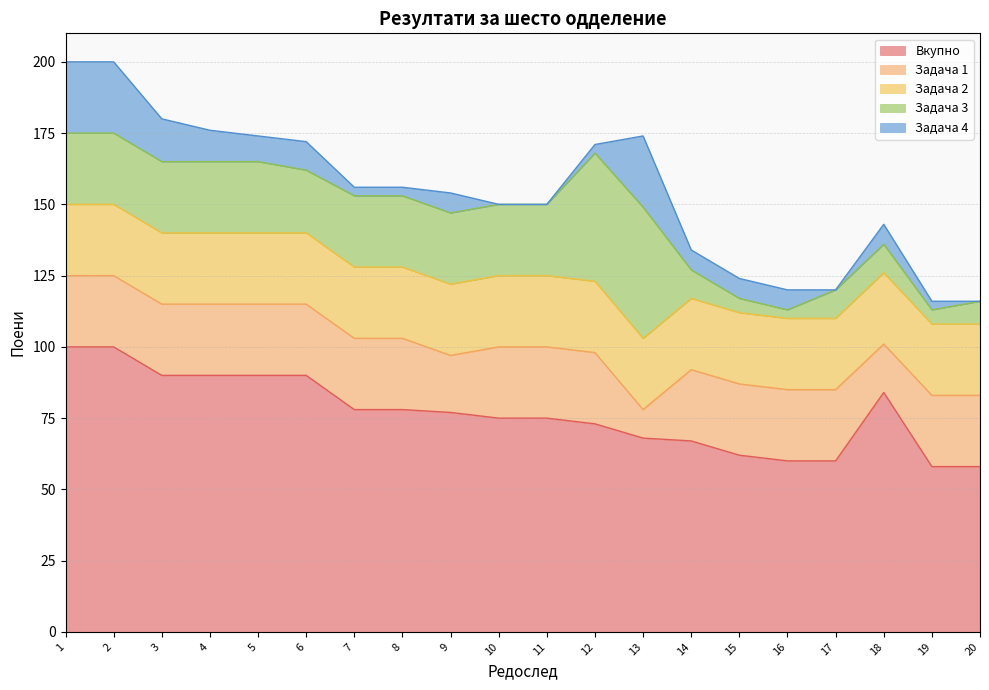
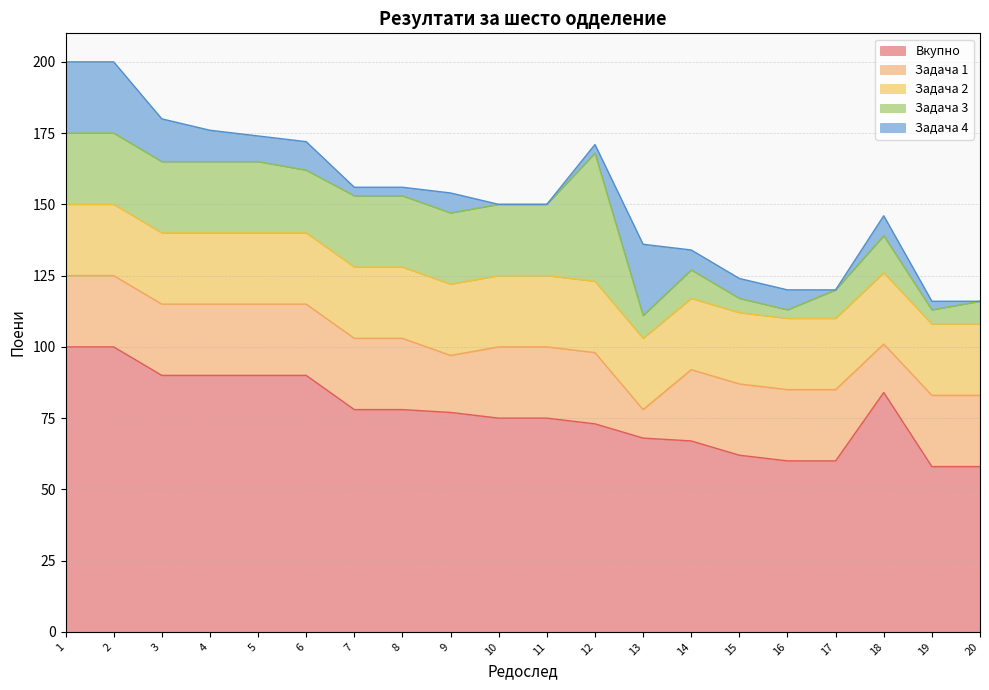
Задача 3, 13: 46 -> 8
Задача 3, 18: 10 -> 13
